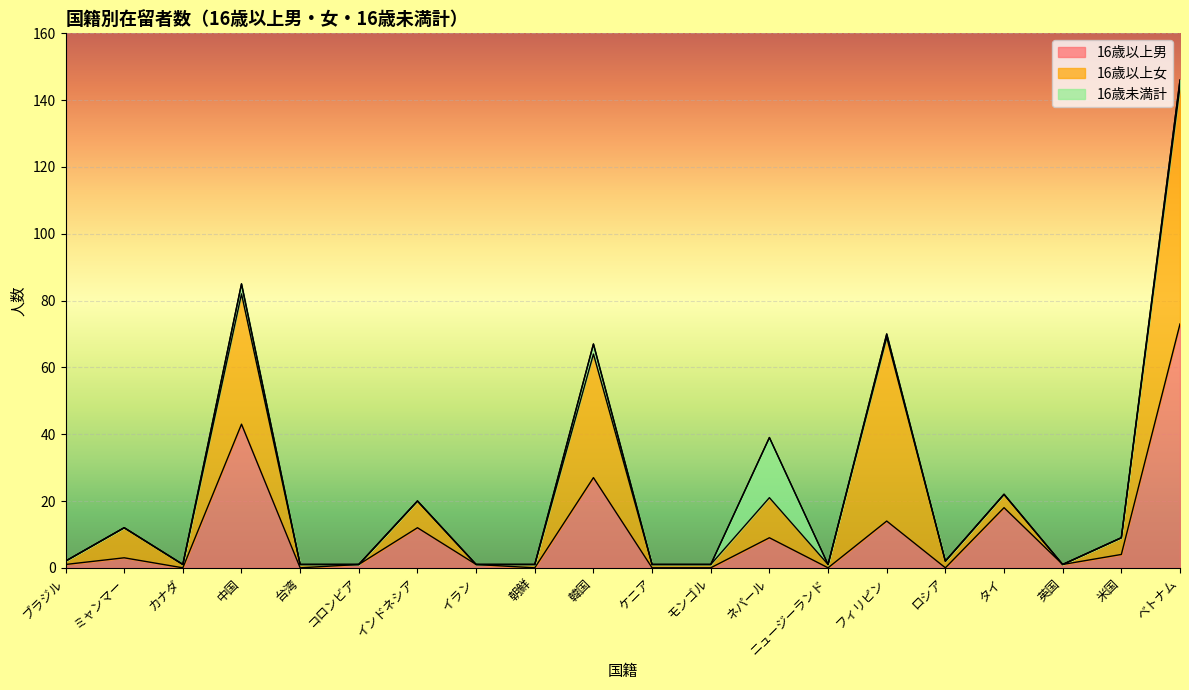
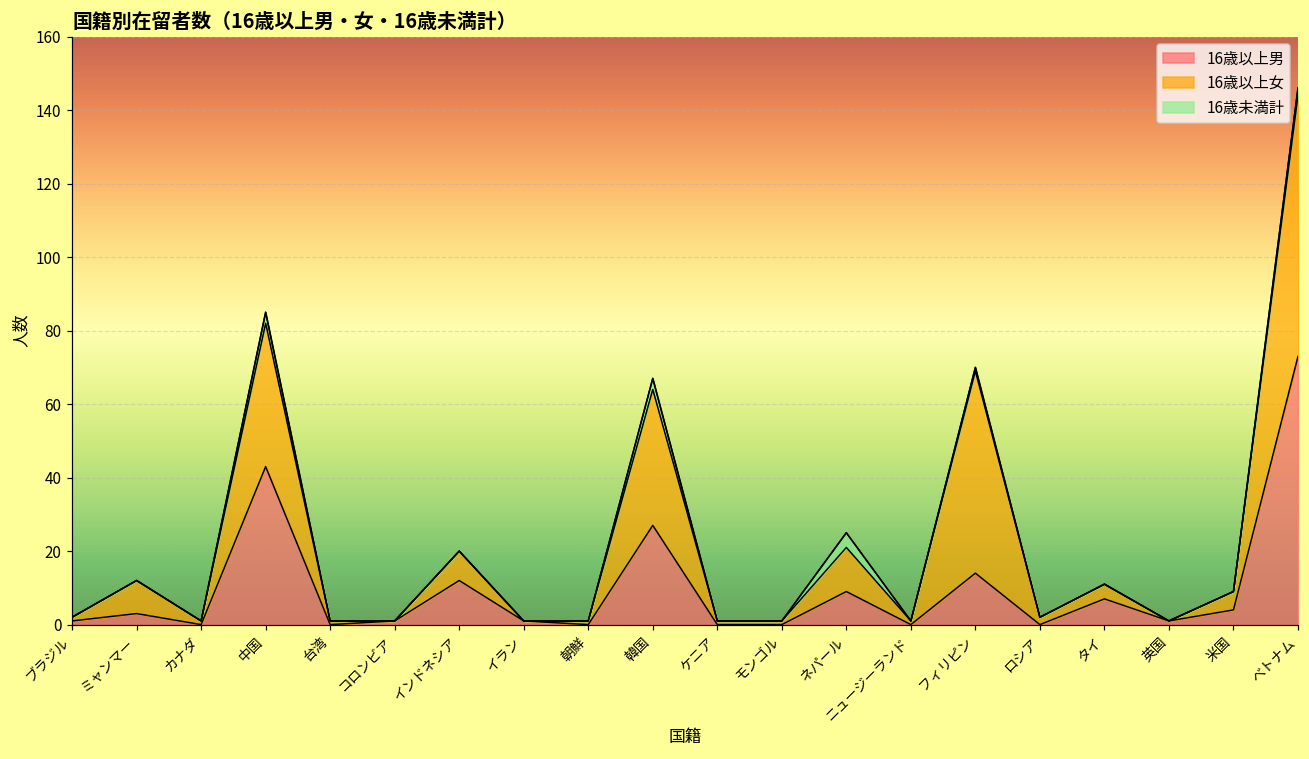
16歳未満計, ネパール: 18 -> 4
16歳以上男, タイ: 18 -> 7
